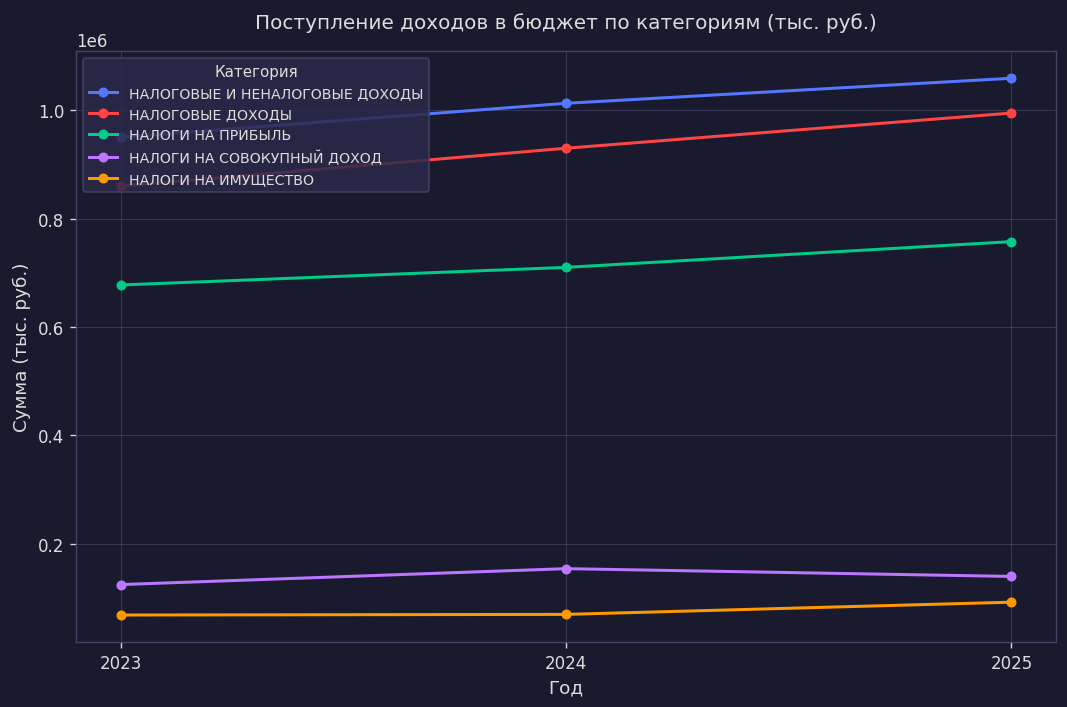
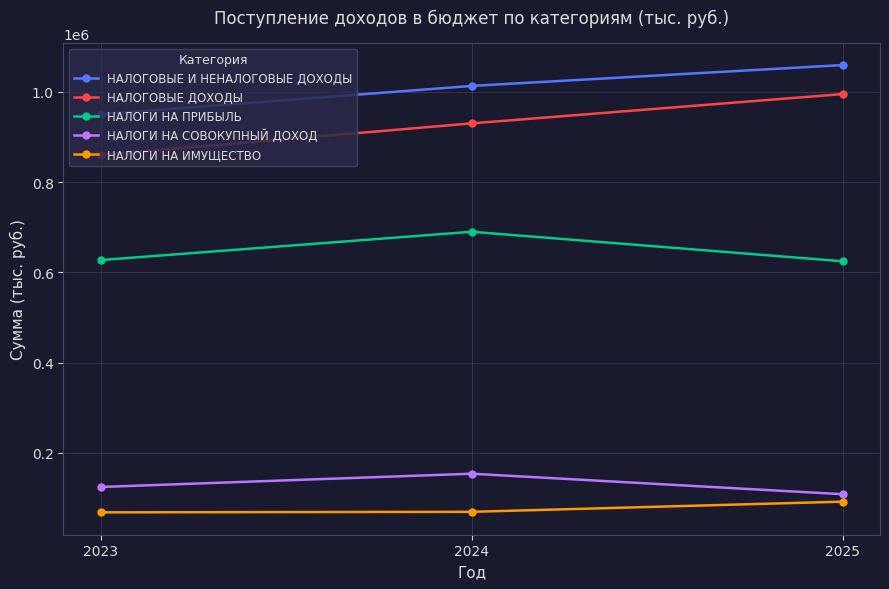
НАЛОГИ НА ПРИБЫЛЬ, 2023: 680000 -> 630000
НАЛОГИ НА ПРИБЫЛЬ, 2024: 710000 -> 690000
НАЛОГИ НА ПРИБЫЛЬ, 2025: 760000 -> 620000
НАЛОГИ НА СОВОКУПНЫЙ ДОХОД, 2025: 140000 -> 110000
